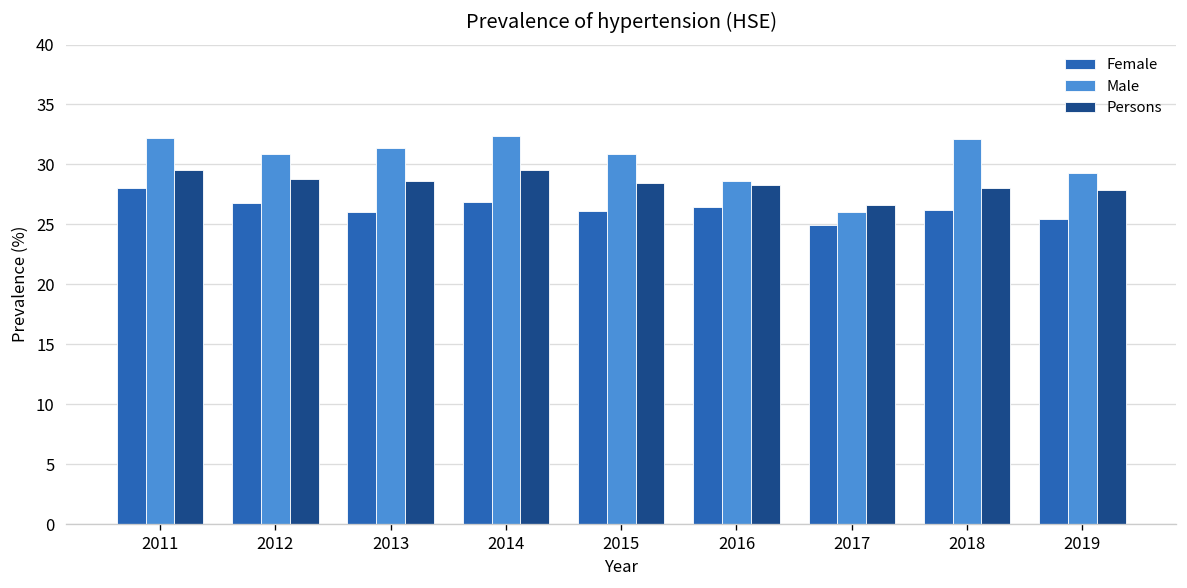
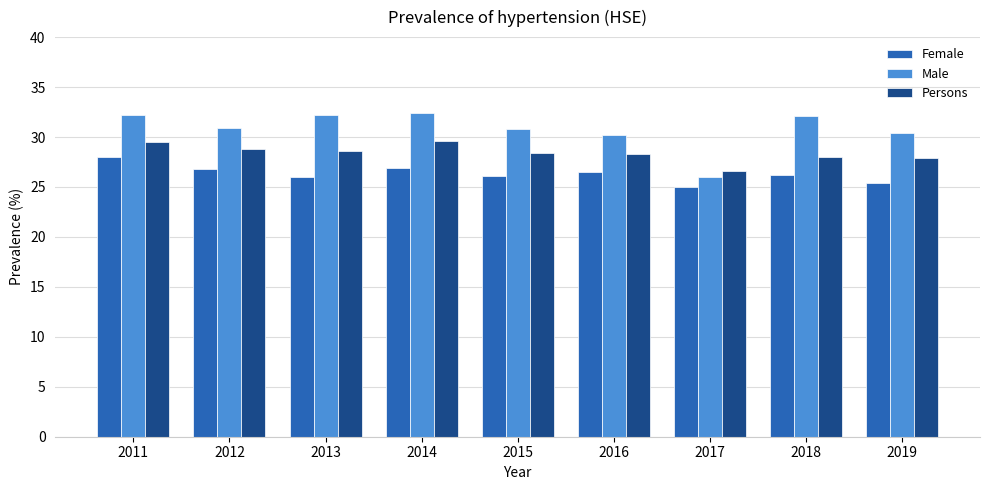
Male, 2013: 31 -> 32
Male, 2016: 29 -> 30
Male, 2019: 29 -> 30
